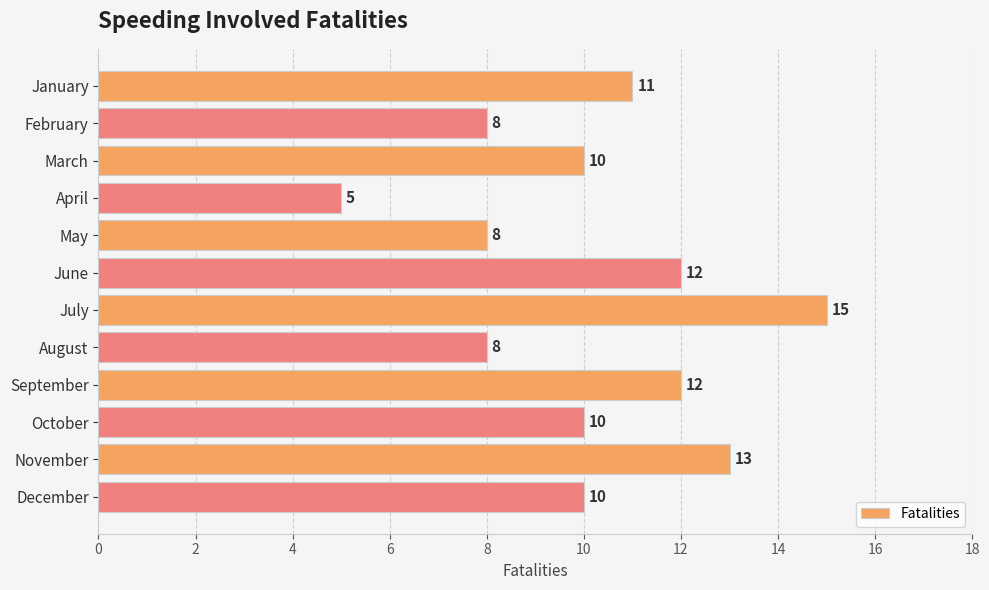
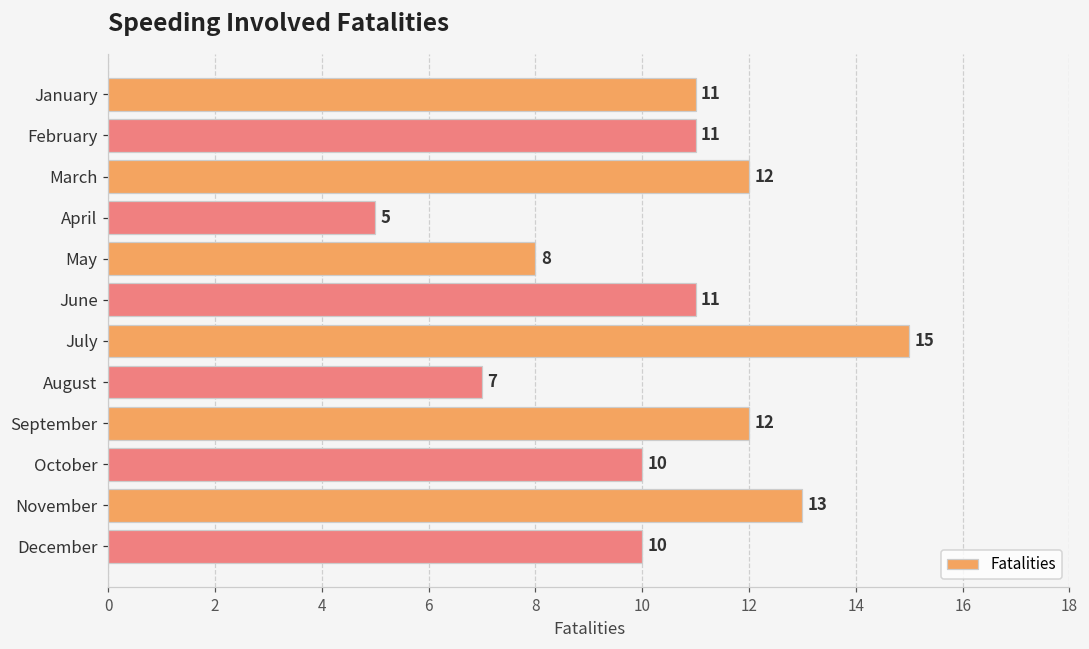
February: 8 -> 11
March: 10 -> 12
June: 12 -> 11
August: 8 -> 7
